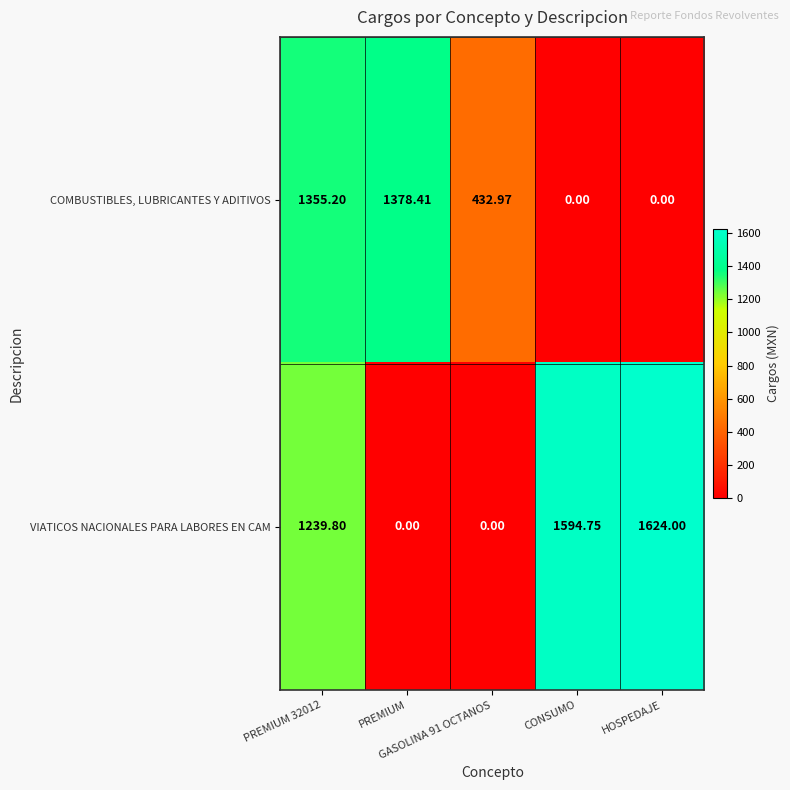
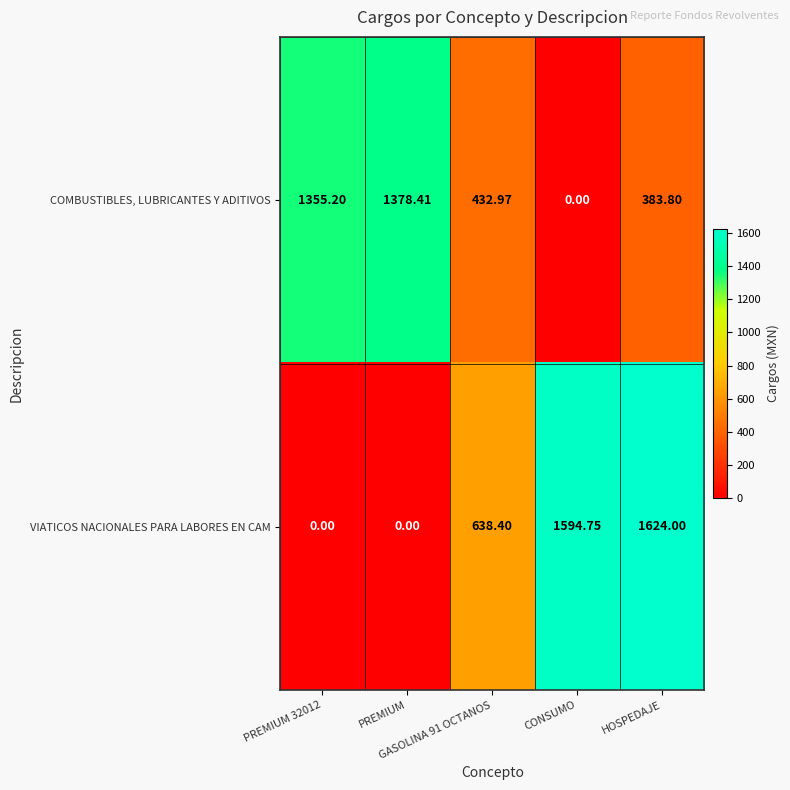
COMBUSTIBLES, LUBRICANTES Y ADITIVOS, HOSPEDAJE: 0.00 -> 383.80
VIATICOS NACIONALES PARA LABORES EN CAM, PREMIUM 32012: 1239.80 -> 0.00
VIATICOS NACIONALES PARA LABORES EN CAM, GASOLINA 91 OCTANOS: 0.00 -> 638.40
